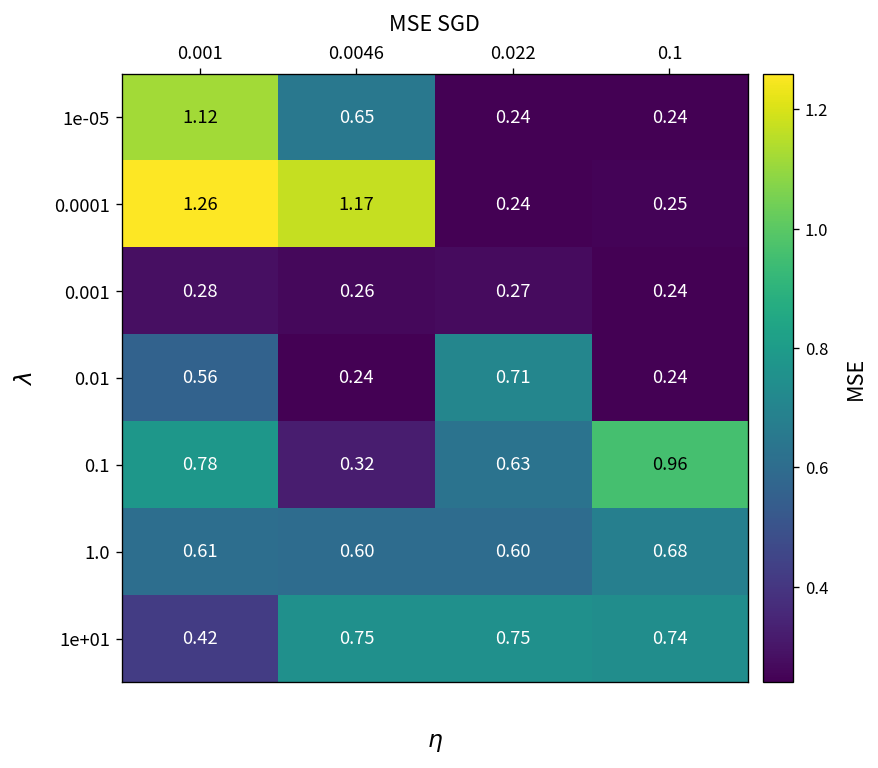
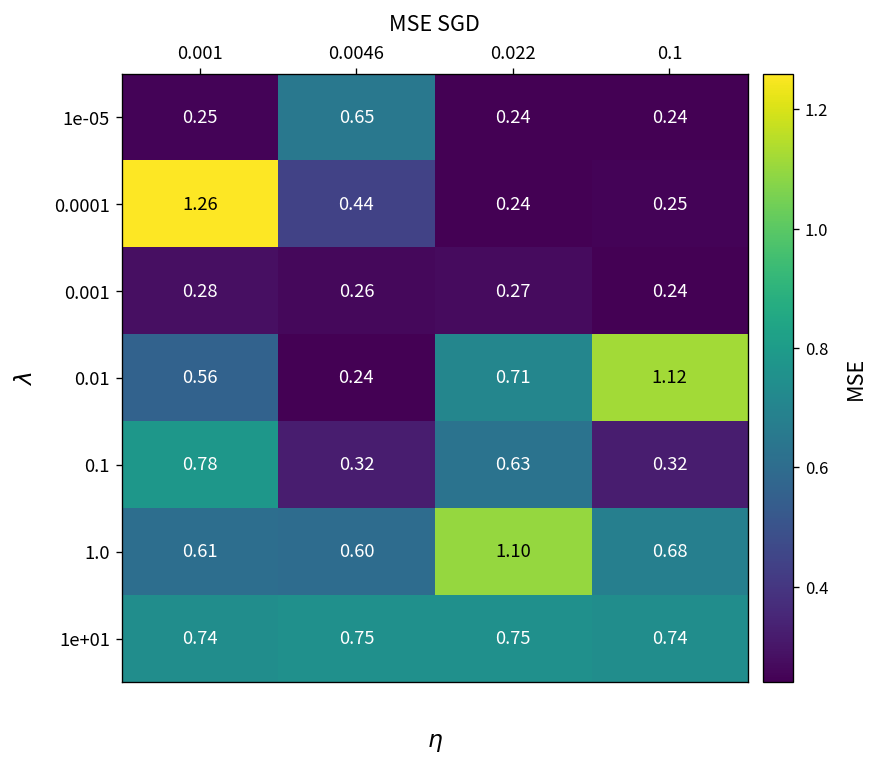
1e-05, 0.001: 1.12 -> 0.25
0.0001, 0.0046: 1.17 -> 0.44
0.01, 0.1: 0.24 -> 1.12
0.1, 0.1: 0.96 -> 0.32
1.0, 0.022: 0.60 -> 1.10
1e+01, 0.001: 0.42 -> 0.74
